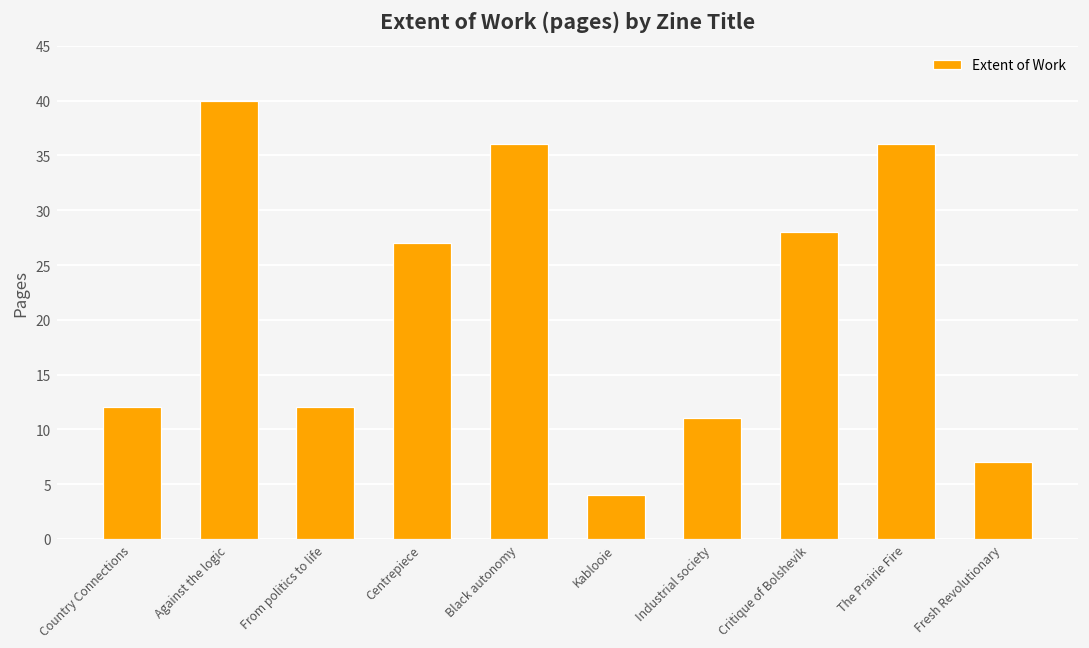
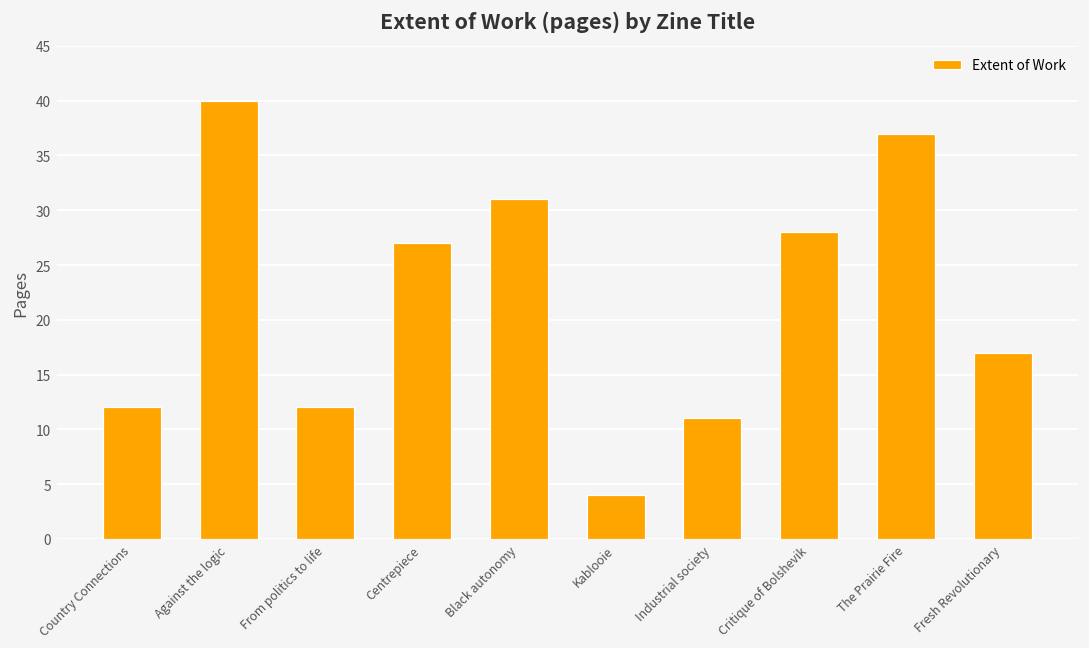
Black autonomy: 36 -> 31
The Prairie Fire: 36 -> 37
Fresh Revolutionary: 7 -> 17
